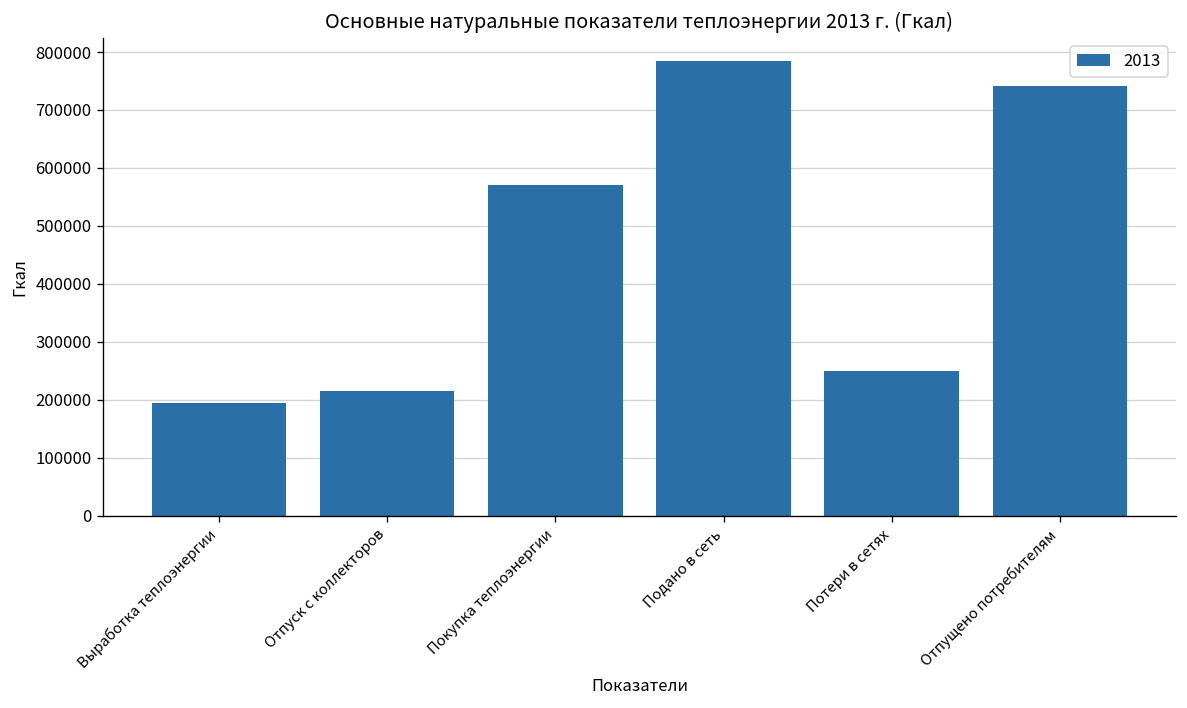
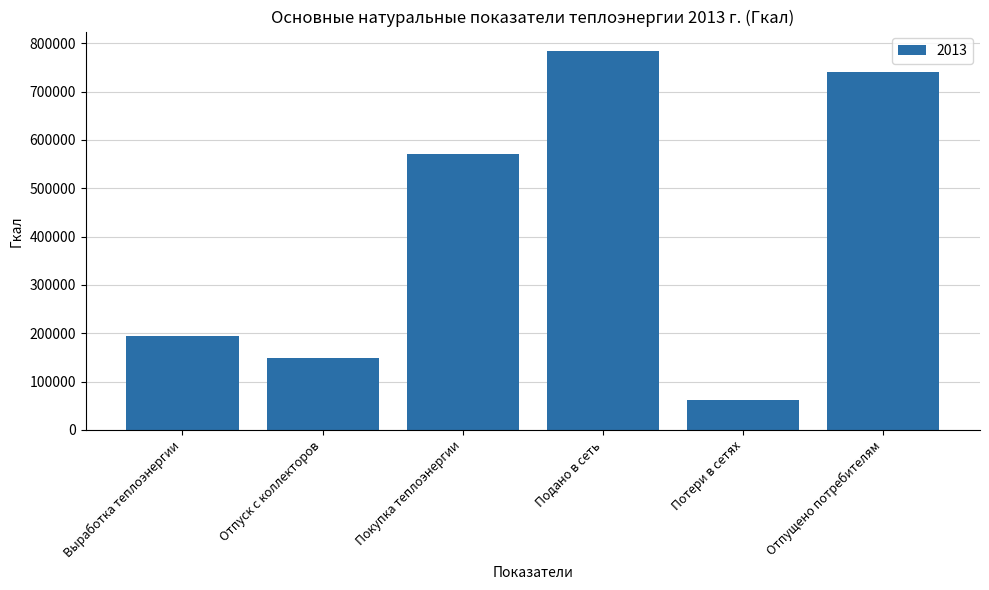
Отпуск с коллекторов: 220000 -> 150000
Потери в сетях: 250000 -> 60000
